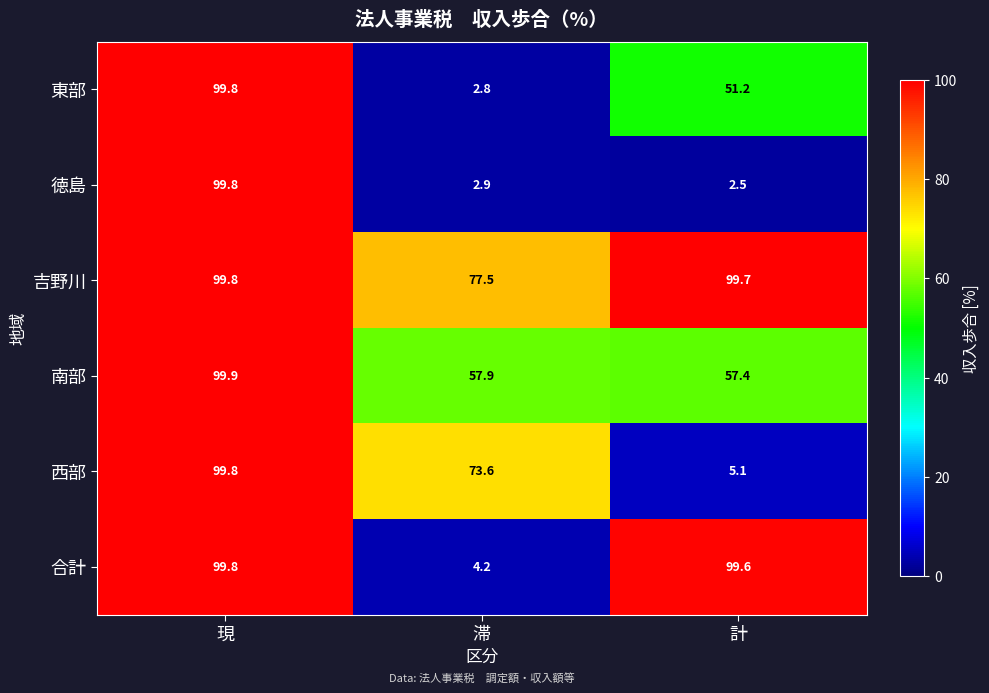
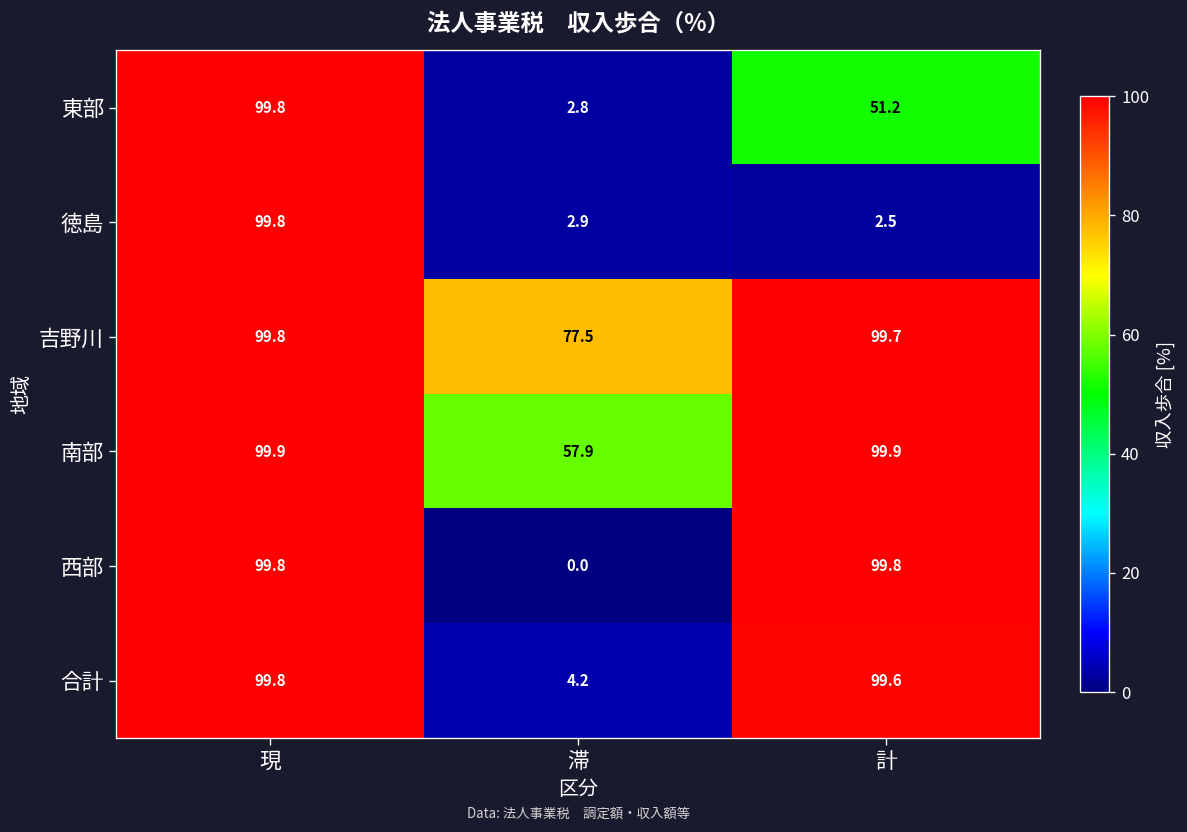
南部, 計: 57.4 -> 99.9
西部, 滞: 73.6 -> 0.0
西部, 計: 5.1 -> 99.8
